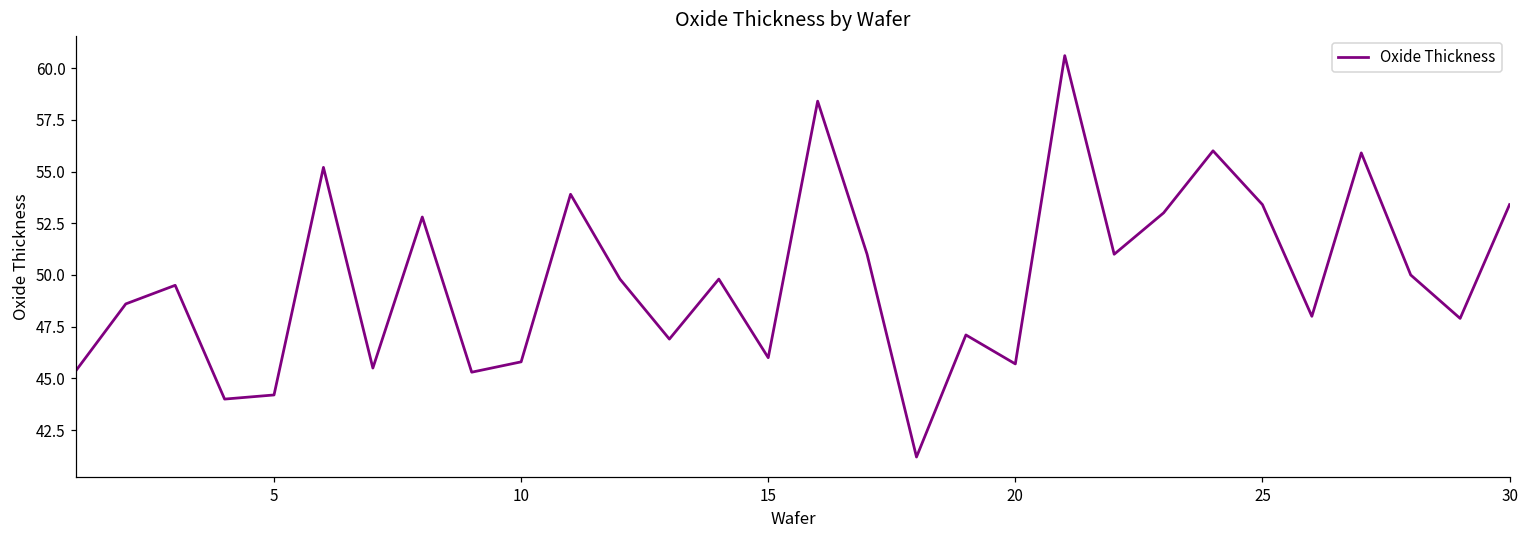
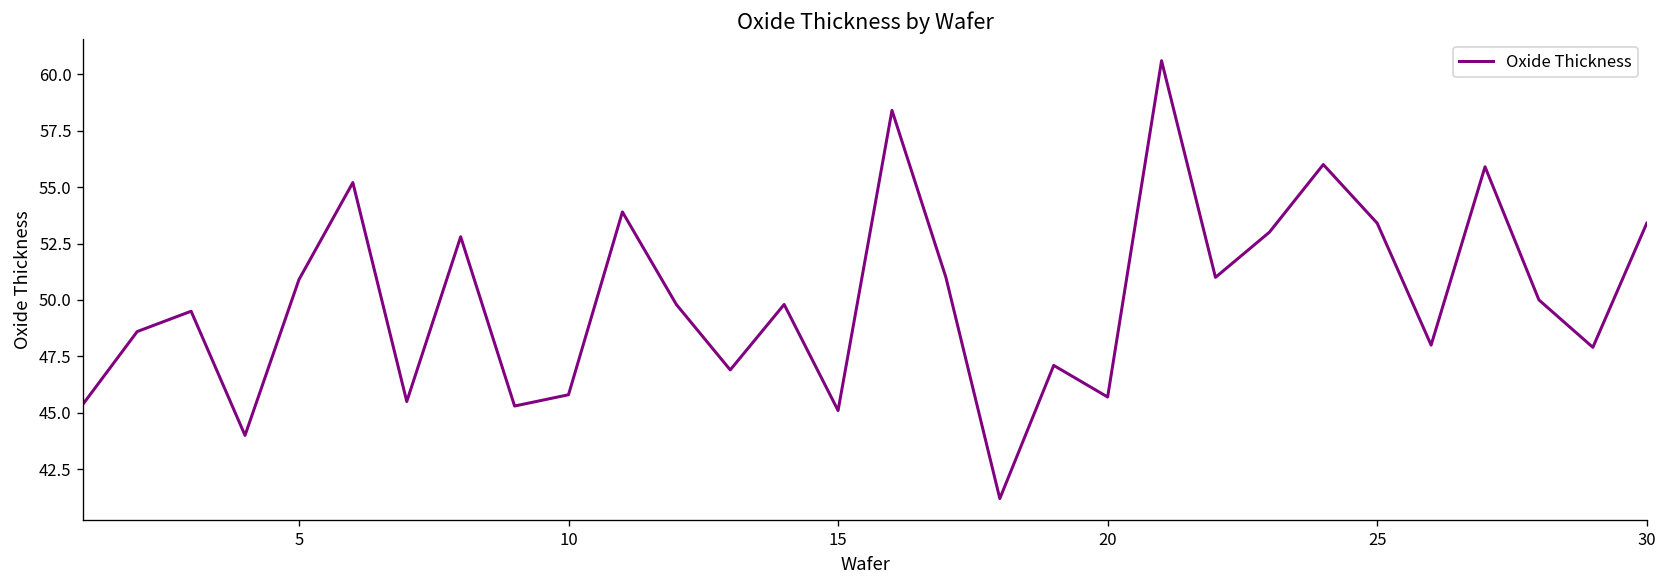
5: 44.2 -> 50.9
15: 46.0 -> 45.1
